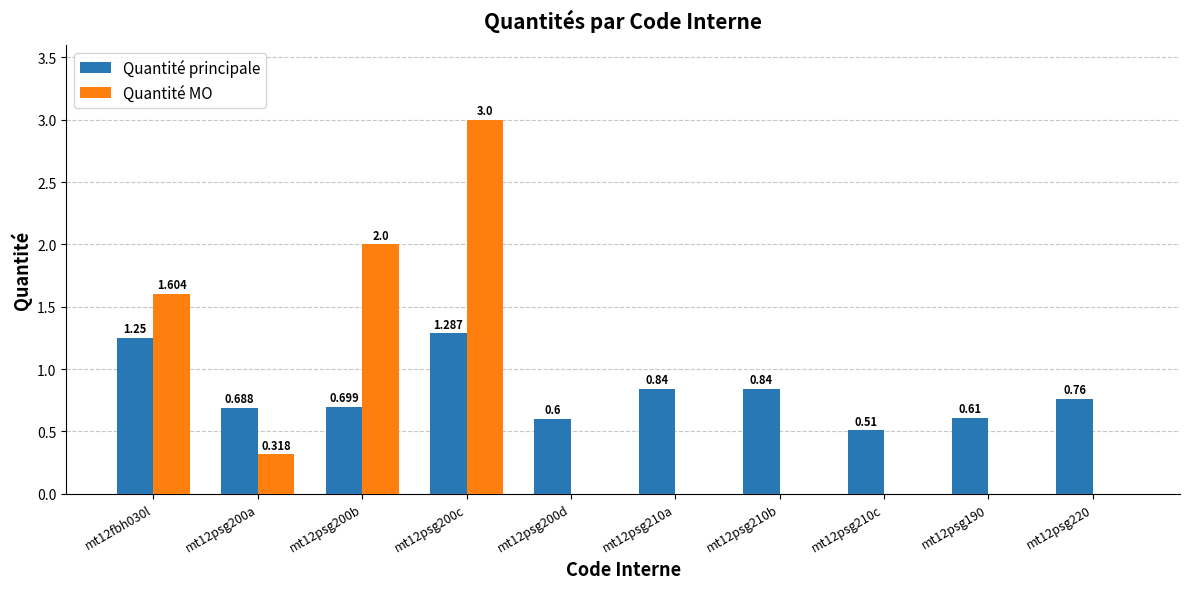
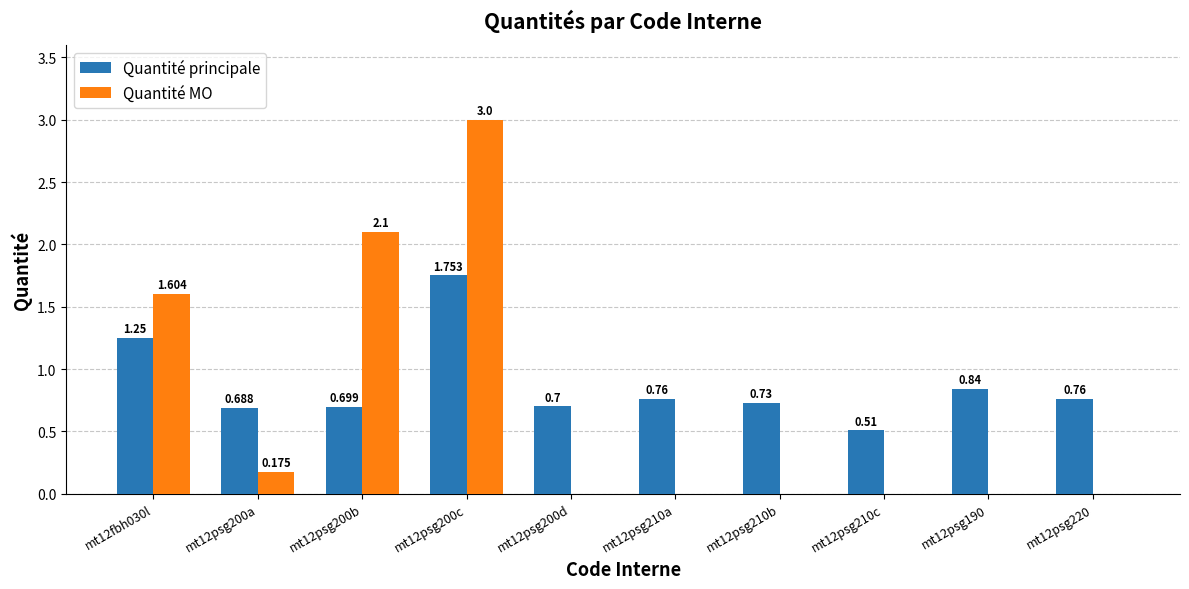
Quantité MO, mt12psg200a: 0.318 -> 0.175
Quantité MO, mt12psg200b: 2.0 -> 2.1
Quantité principale, mt12psg200c: 1.287 -> 1.753
Quantité principale, mt12psg200d: 0.6 -> 0.7
Quantité principale, mt12psg210a: 0.84 -> 0.76
Quantité principale, mt12psg210b: 0.84 -> 0.73
Quantité principale, mt12psg190: 0.61 -> 0.84
